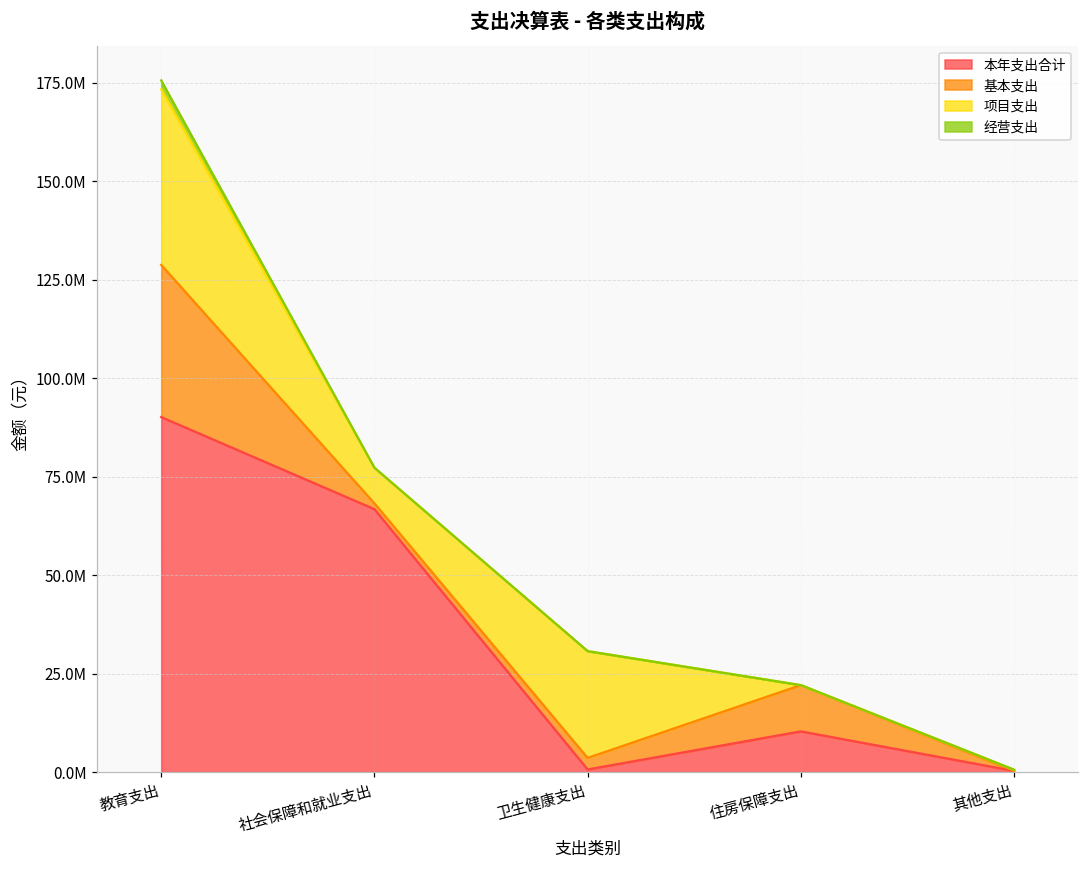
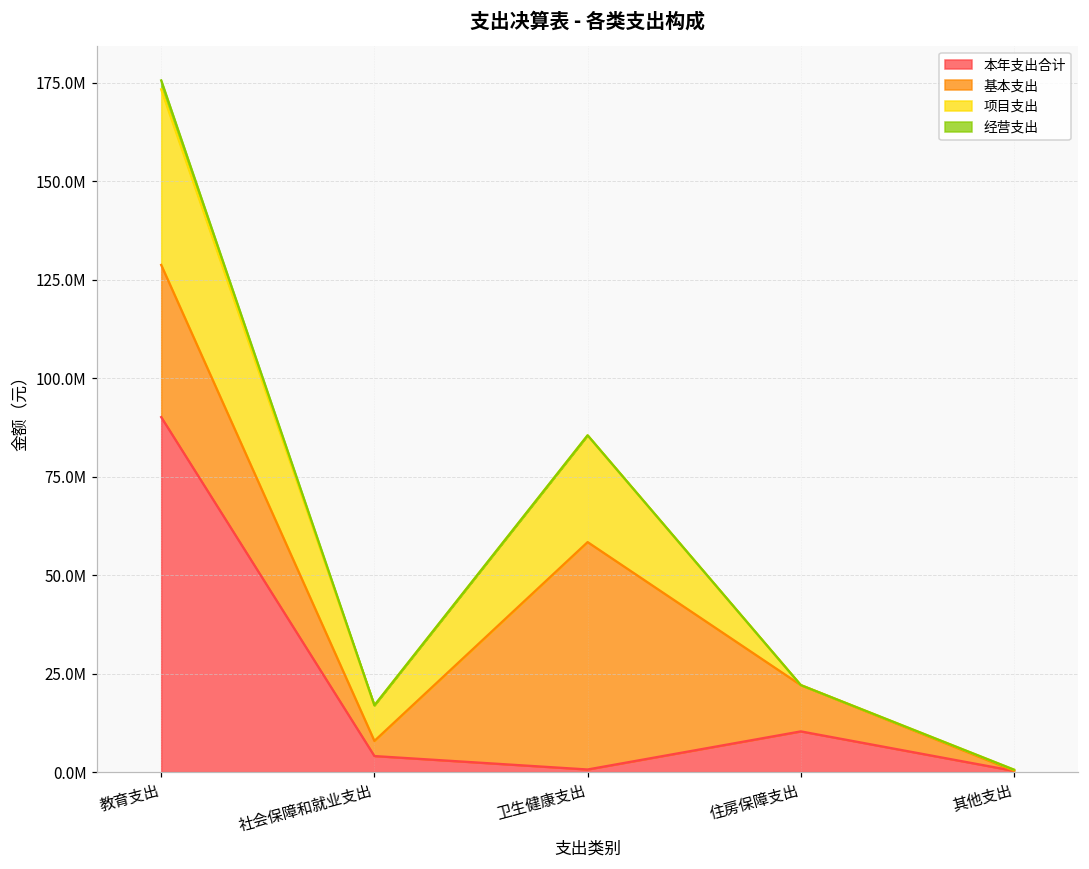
本年支出合计, 社会保障和就业支出: 67000000 -> 4000000
基本支出, 社会保障和就业支出: 1000000 -> 4000000
基本支出, 卫生健康支出: 3000000 -> 58000000
